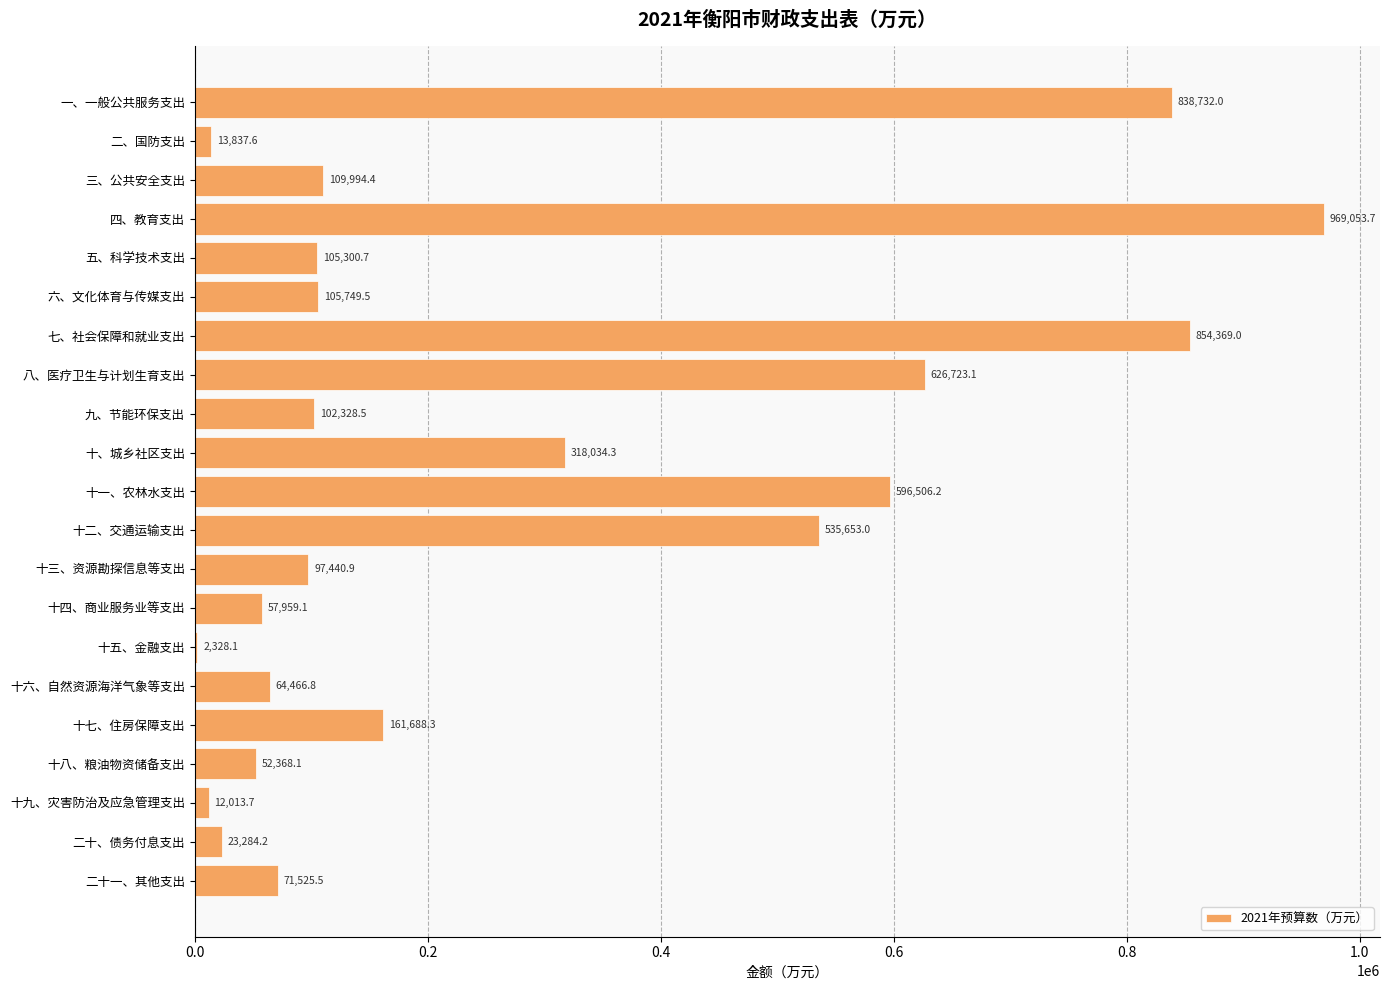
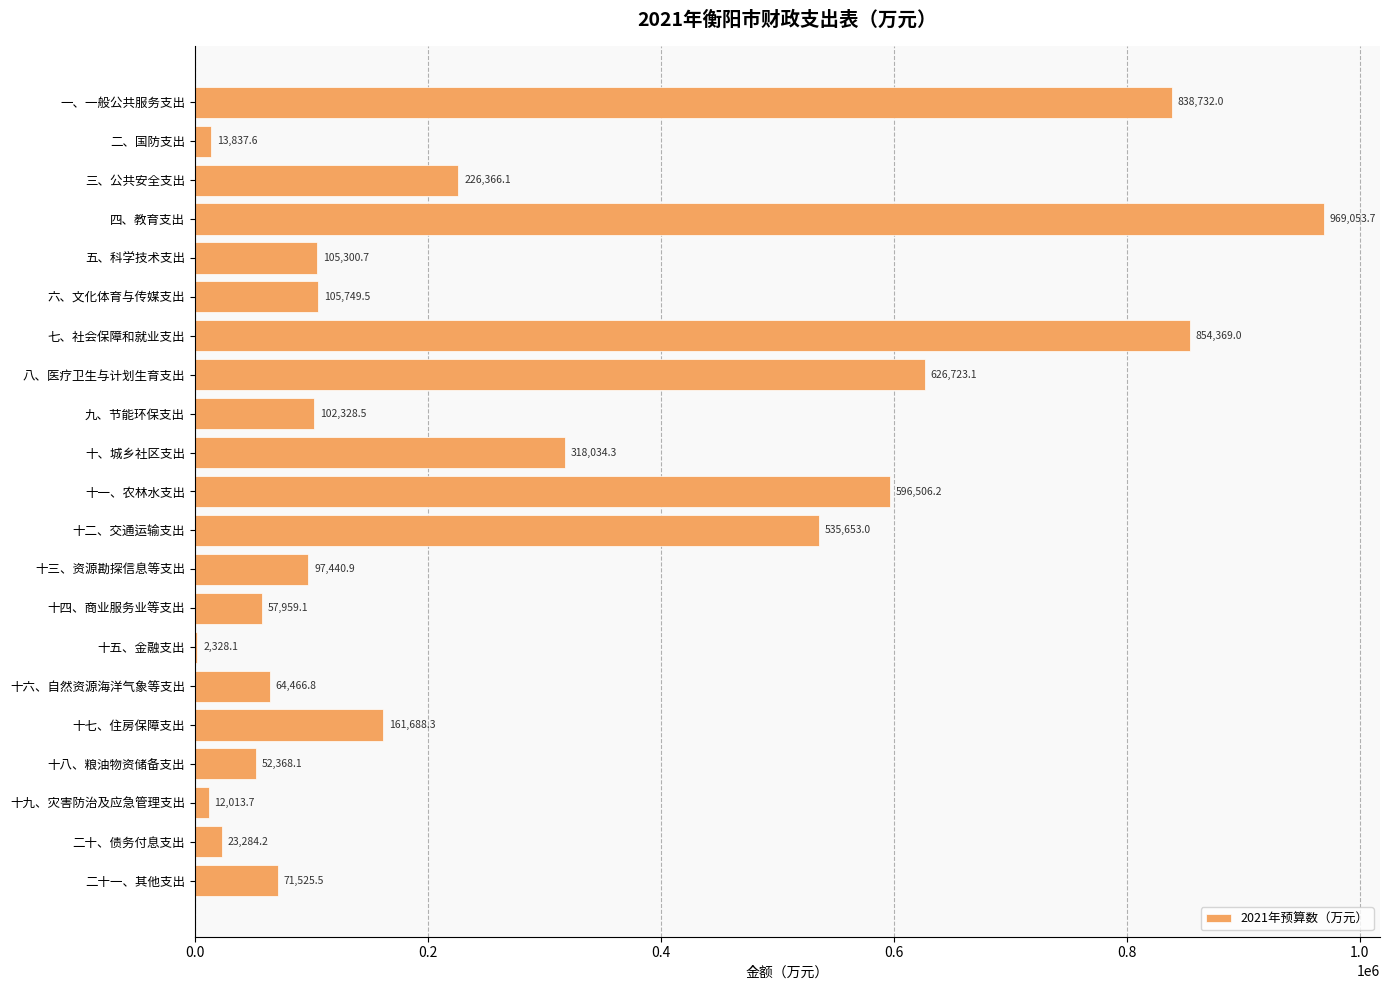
三、公共安全支出: 109,994.4 -> 226,366.1
